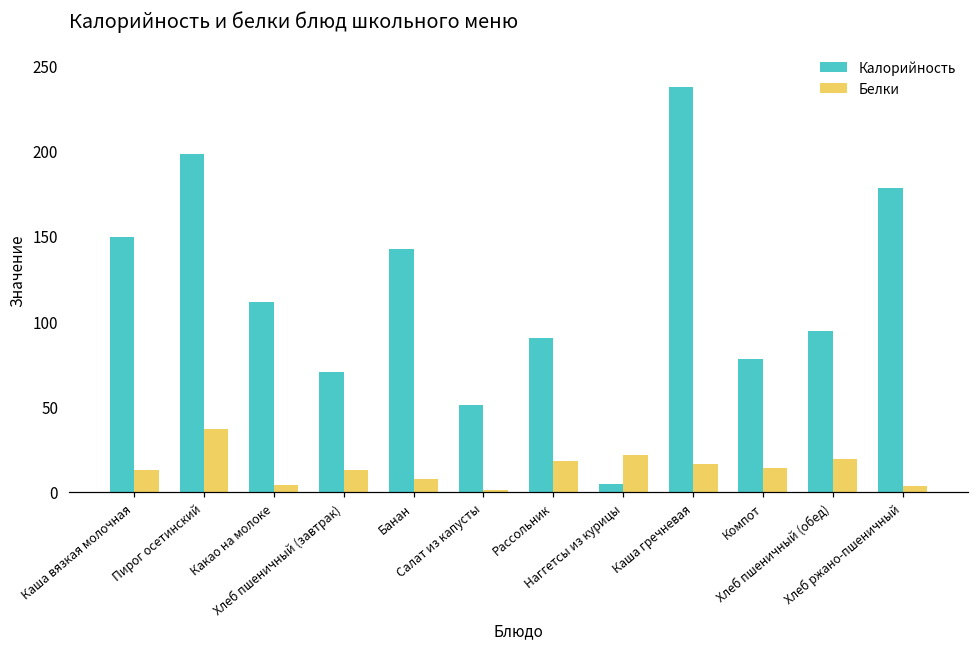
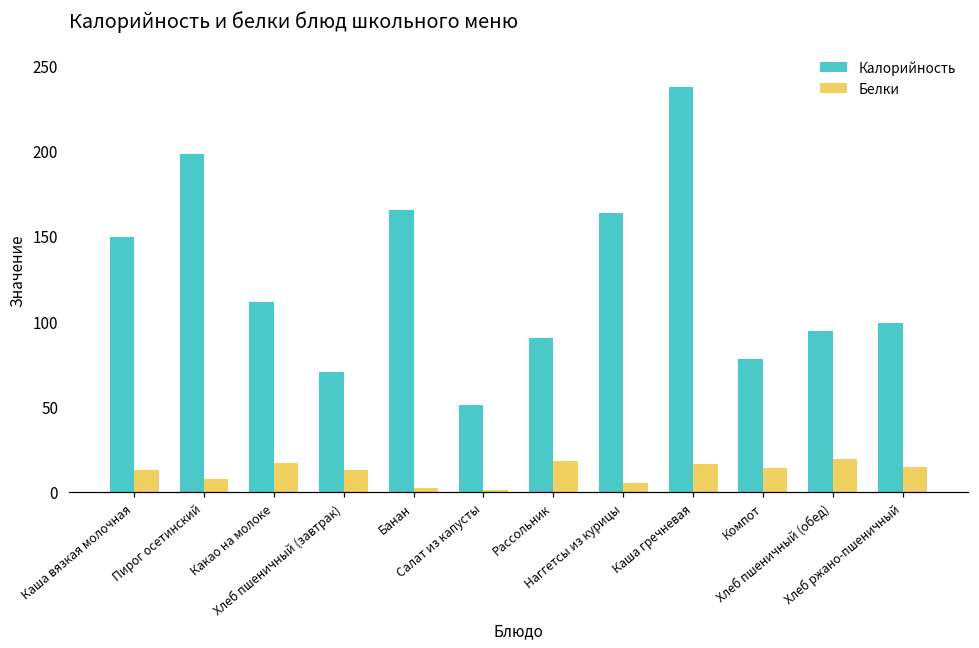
Белки, Пирог осетинский: 37 -> 8
Белки, Какао на молоке: 4 -> 17
Калорийность, Банан: 143 -> 165
Белки, Банан: 8 -> 2
Калорийность, Наггетсы из курицы: 5 -> 164
Белки, Наггетсы из курицы: 22 -> 5
Калорийность, Хлеб ржано-пшеничный: 178 -> 99
Белки, Хлеб ржано-пшеничный: 3 -> 15
